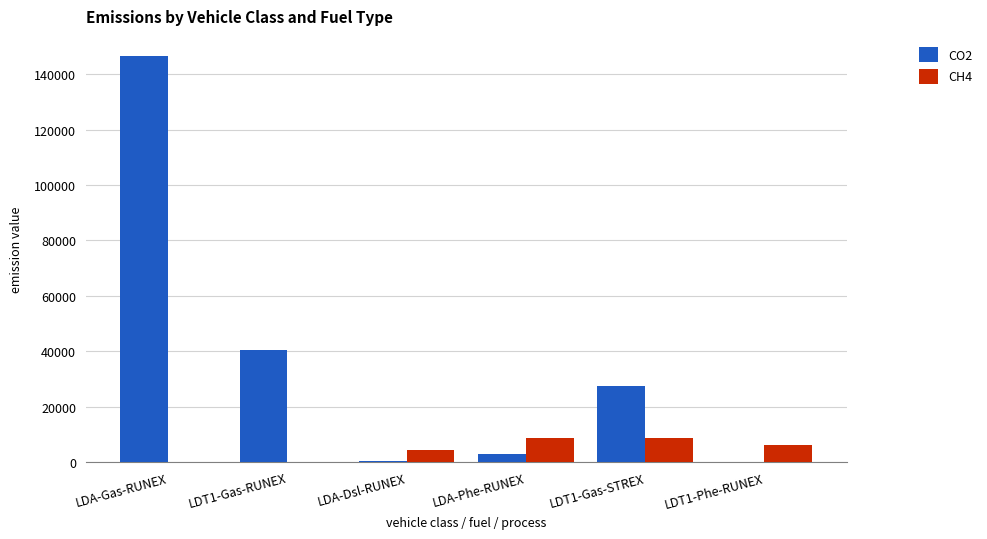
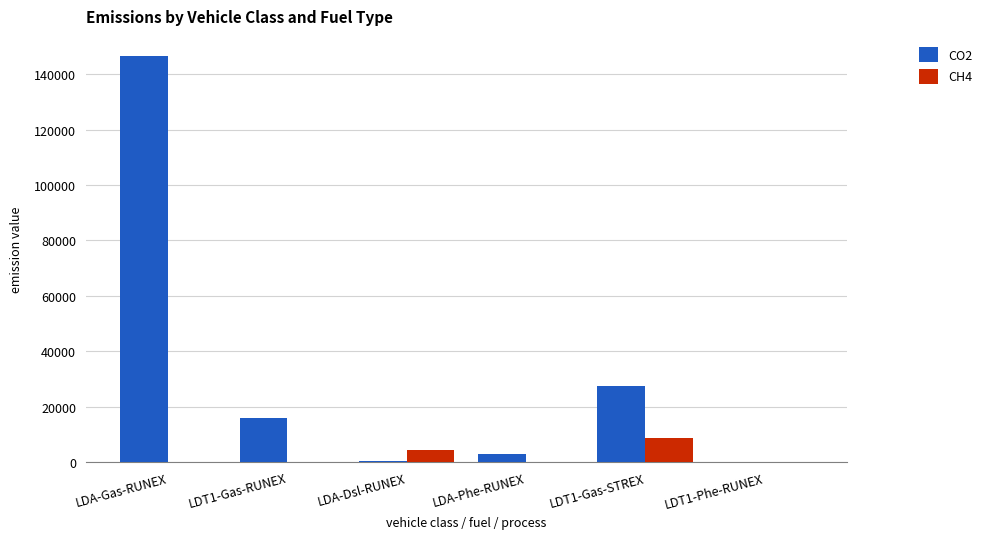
CO2, LDT1-Gas-RUNEX: 40000 -> 16000
CH4, LDA-Phe-RUNEX: 9000 -> 0
CH4, LDT1-Phe-RUNEX: 6000 -> 0
